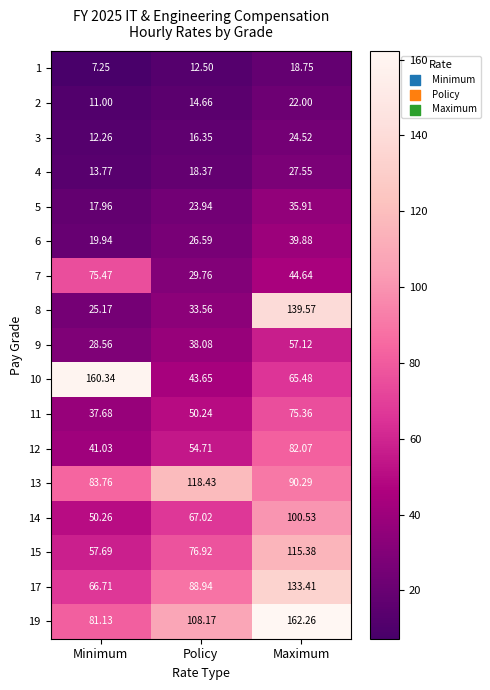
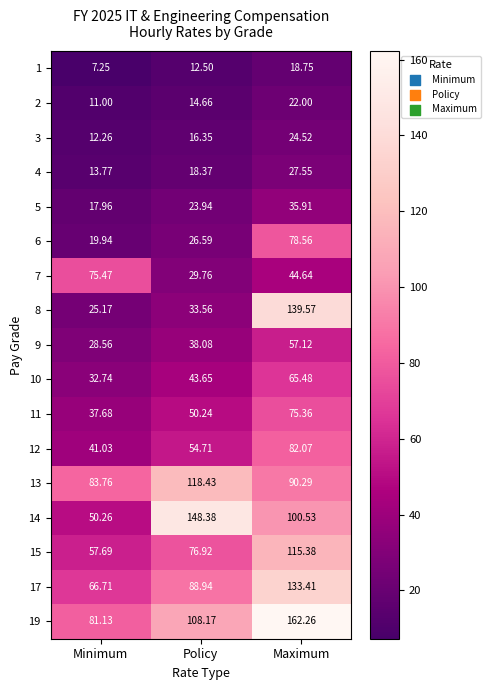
6, Maximum: 39.88 -> 78.56
10, Minimum: 160.34 -> 32.74
14, Policy: 67.02 -> 148.38
